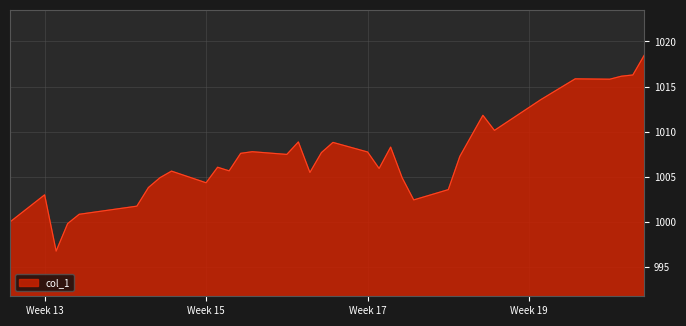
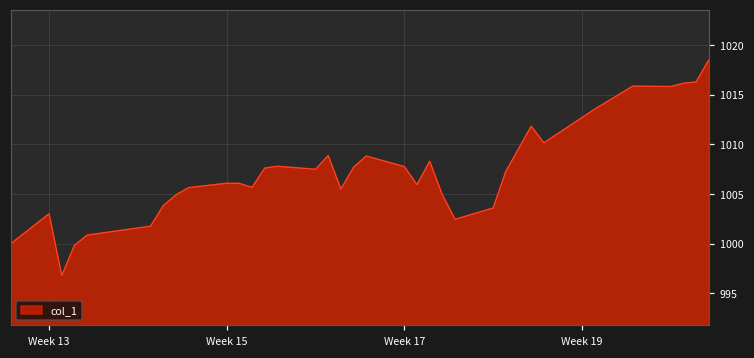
Week 15: 1004 -> 1006
